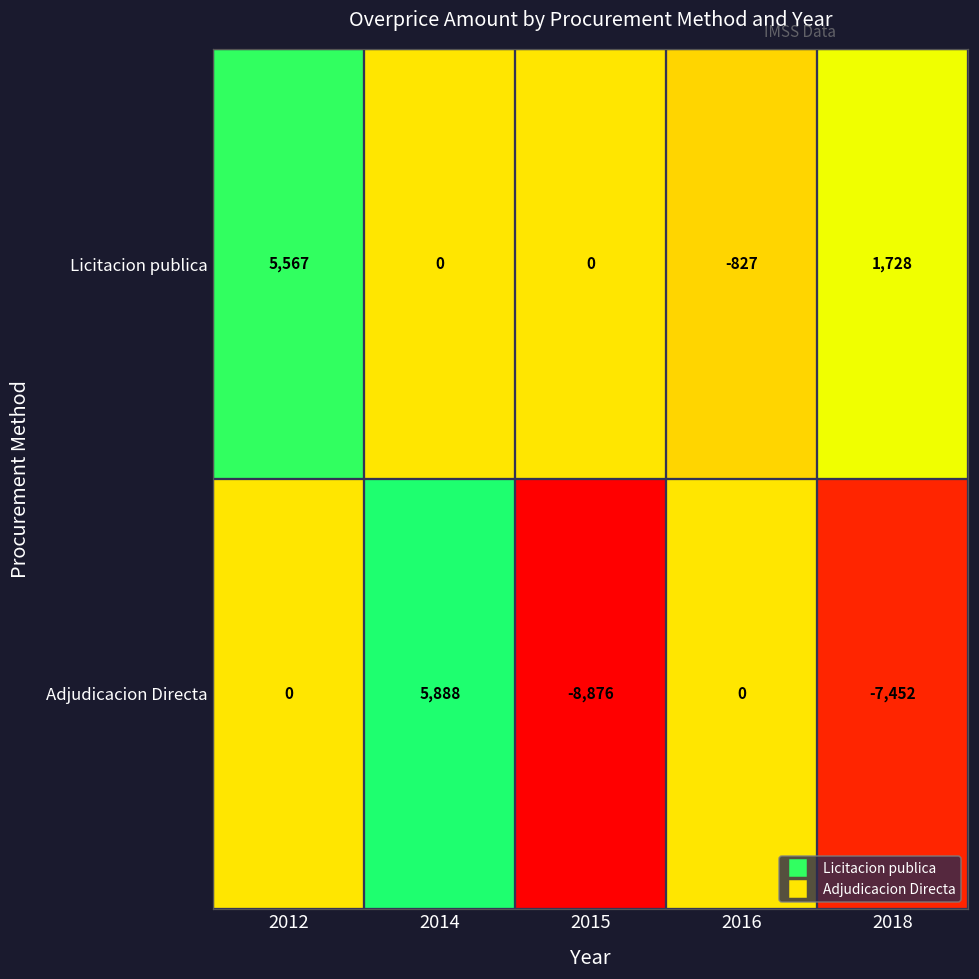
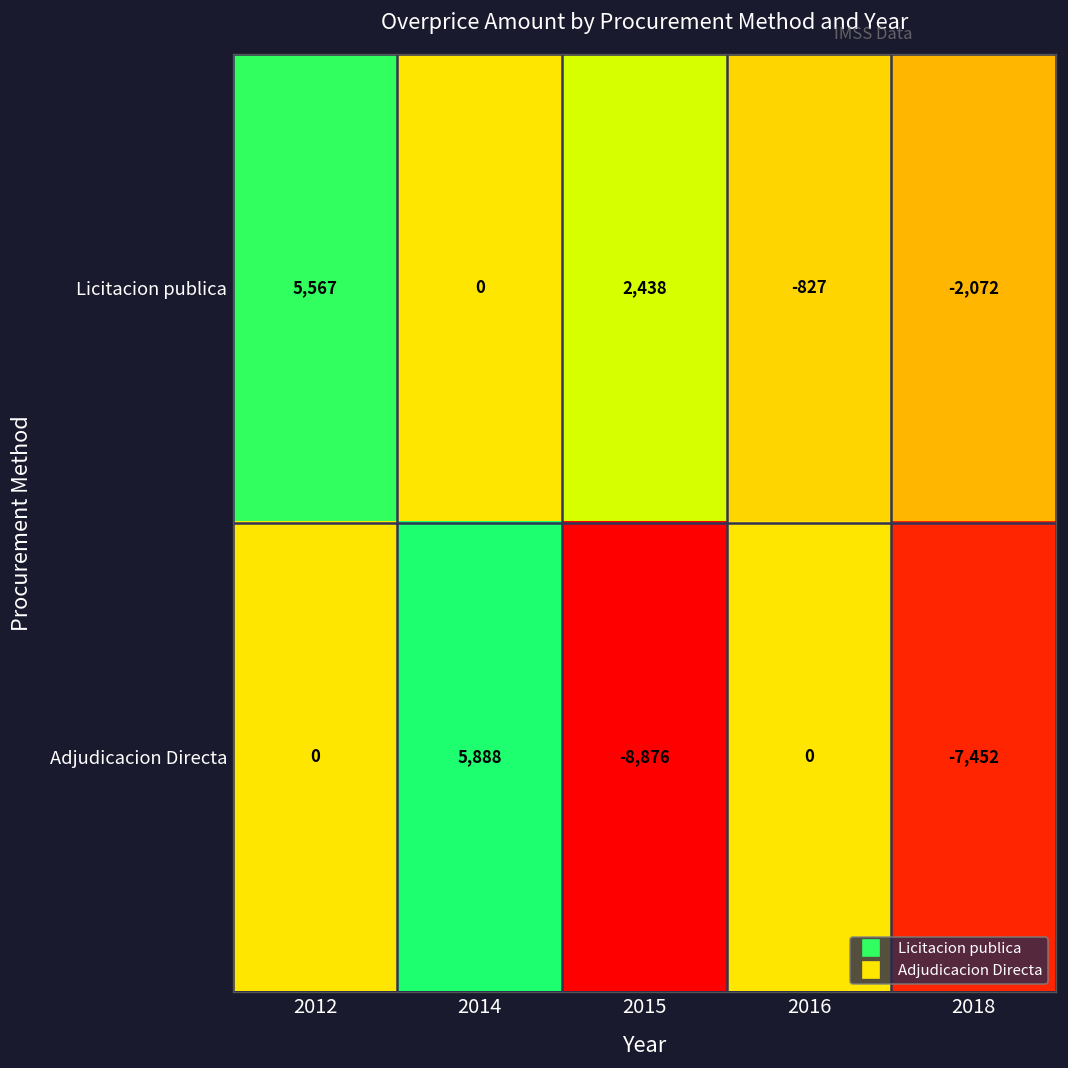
Licitacion publica, 2015: 0 -> 2,438
Licitacion publica, 2018: 1,728 -> -2,072
